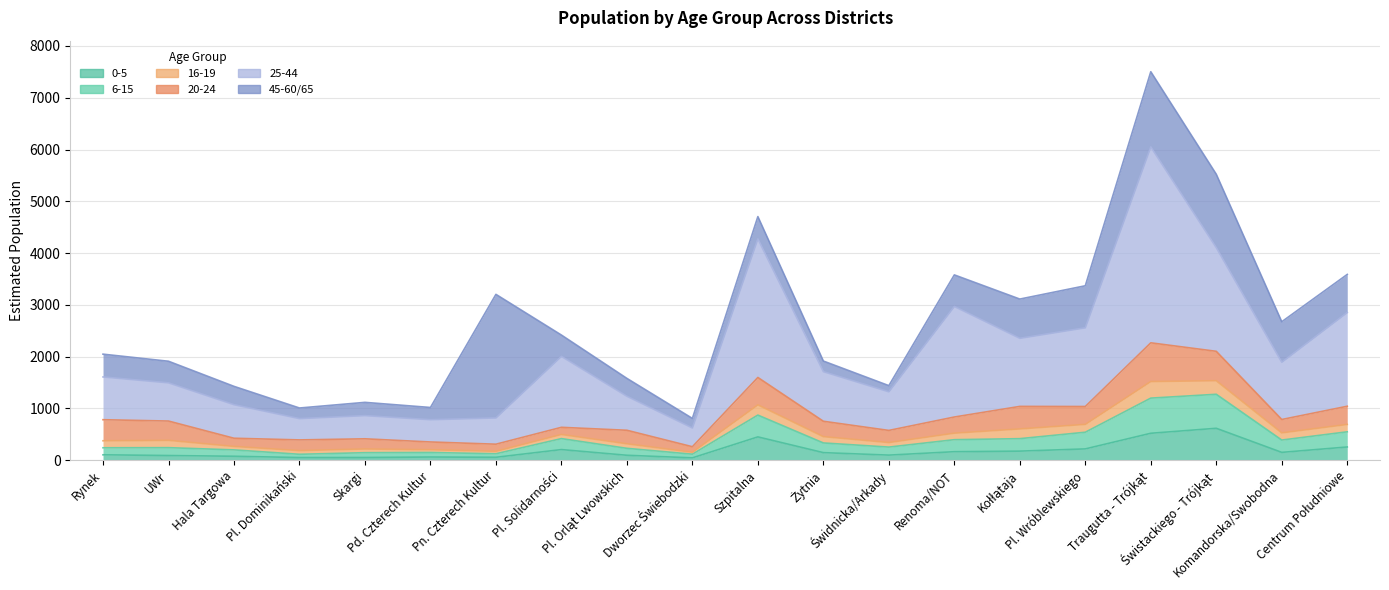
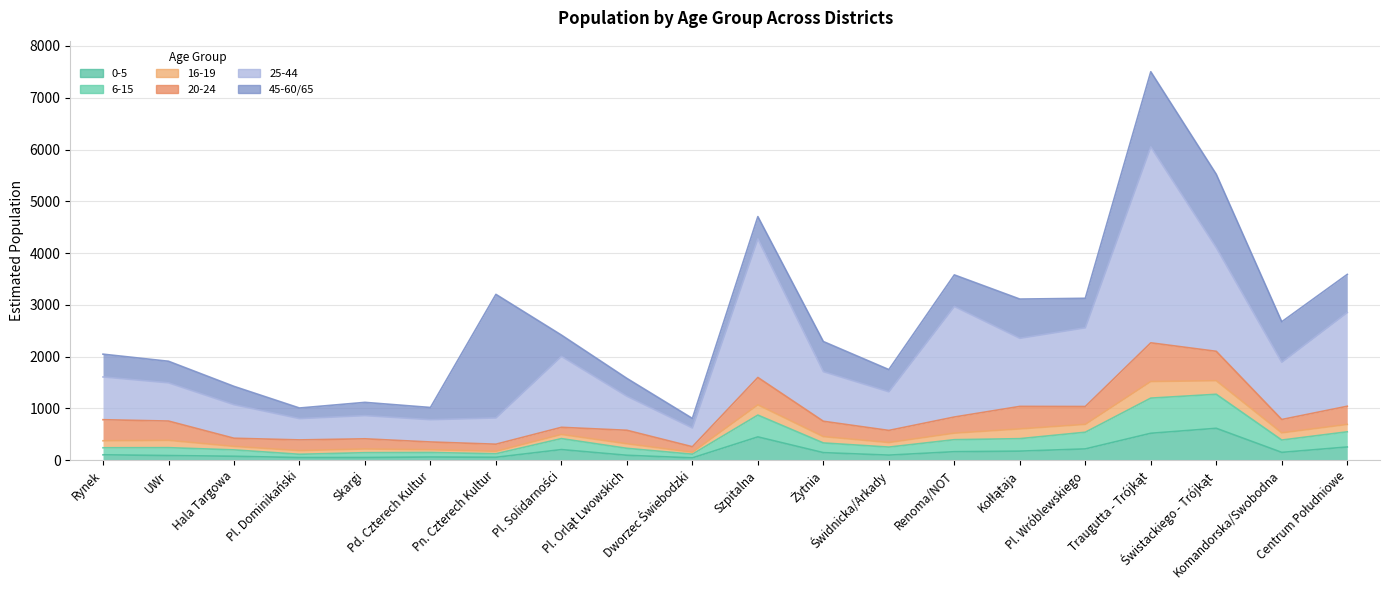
45-60/65, Żytnia: 200 -> 600
45-60/65, Świdnicka/Arkady: 100 -> 400
45-60/65, Pl. Wróblewskiego: 800 -> 600
